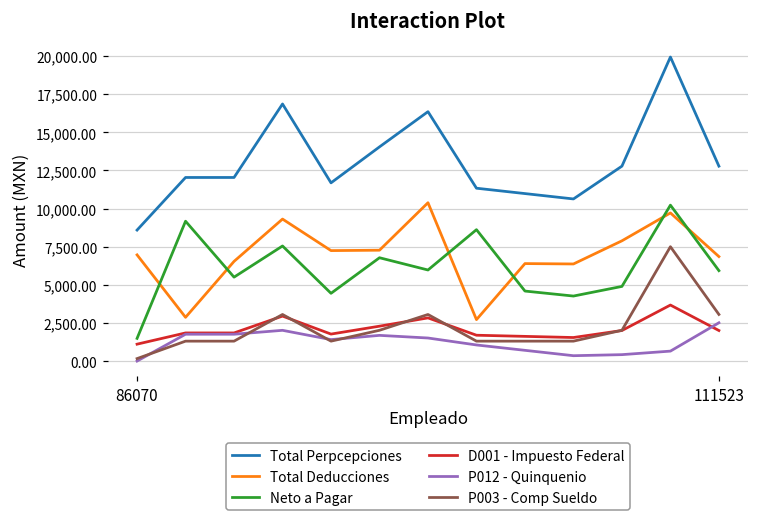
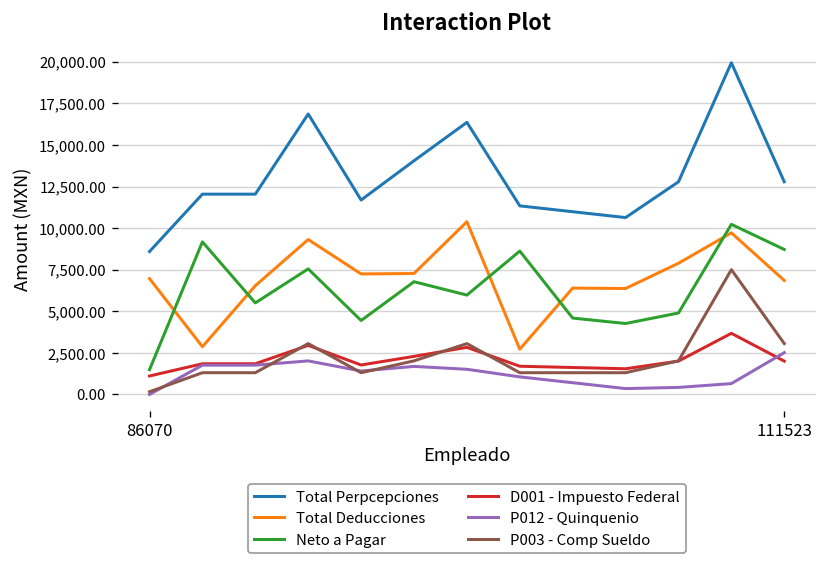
Neto a Pagar, 111523: 5,900 -> 8,700
